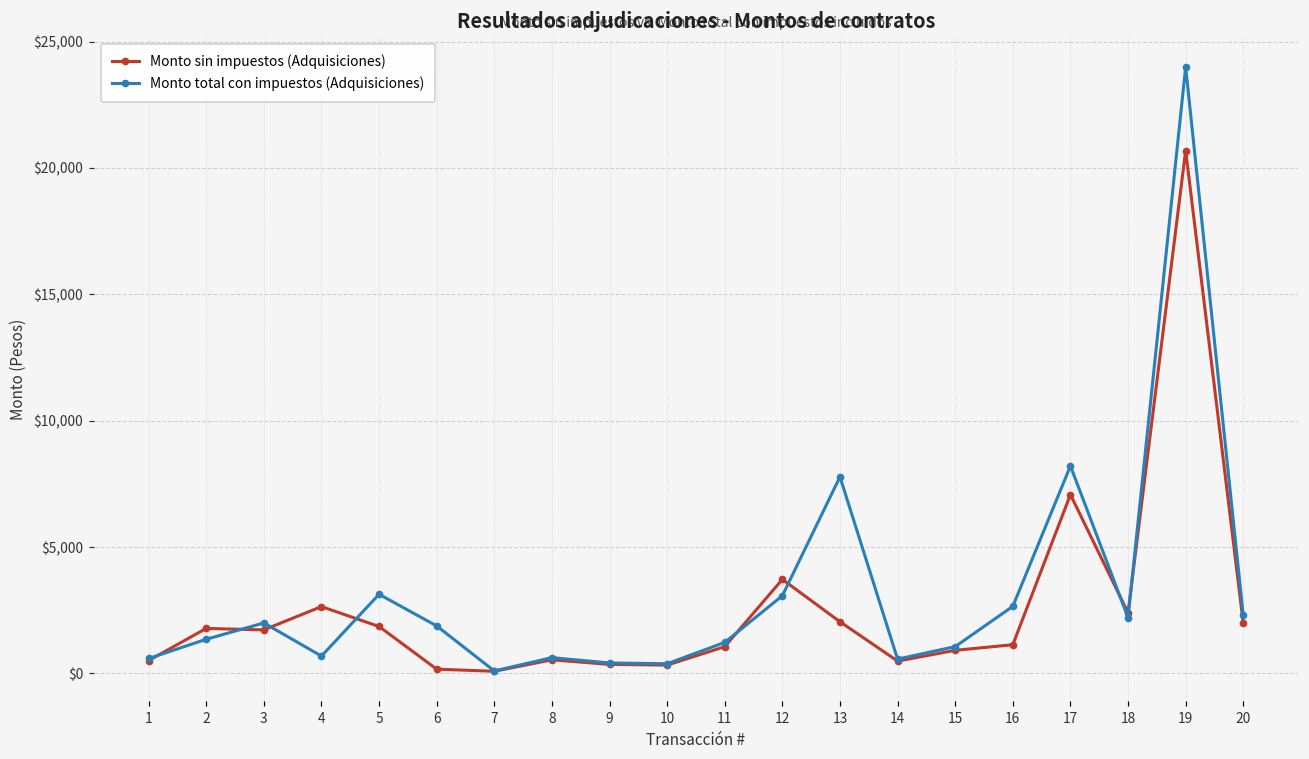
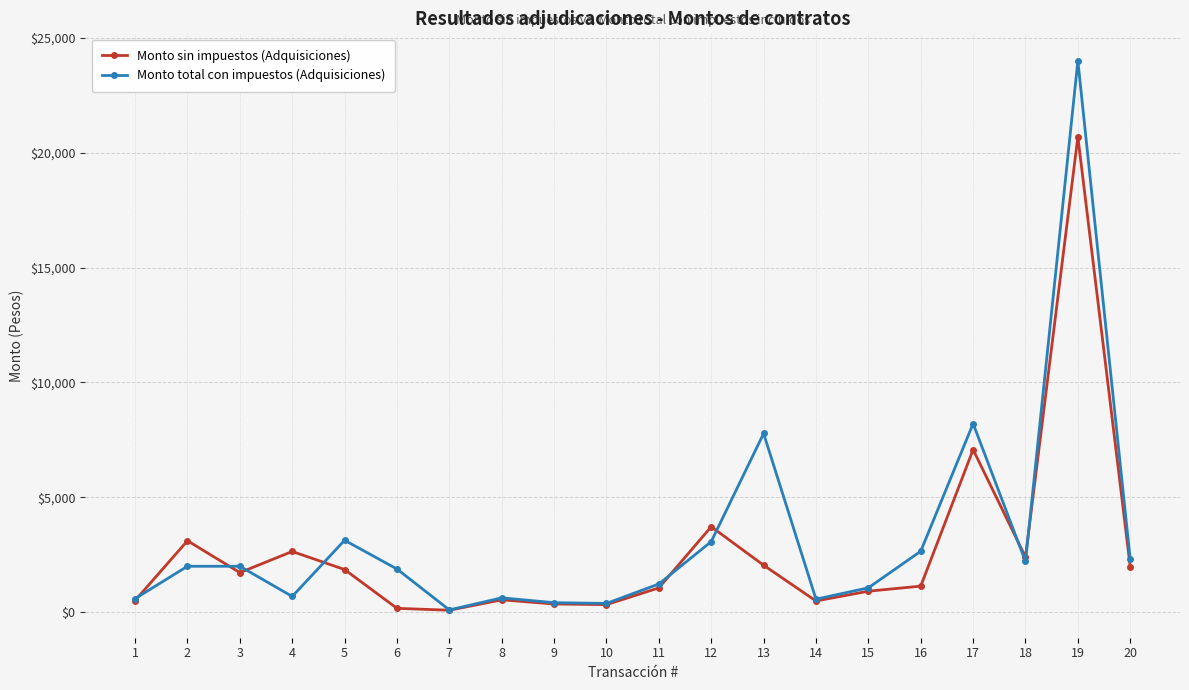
Monto sin impuestos (Adquisiciones), 2: $1,800 -> $3,100
Monto total con impuestos (Adquisiciones), 2: $1,400 -> $2,000
